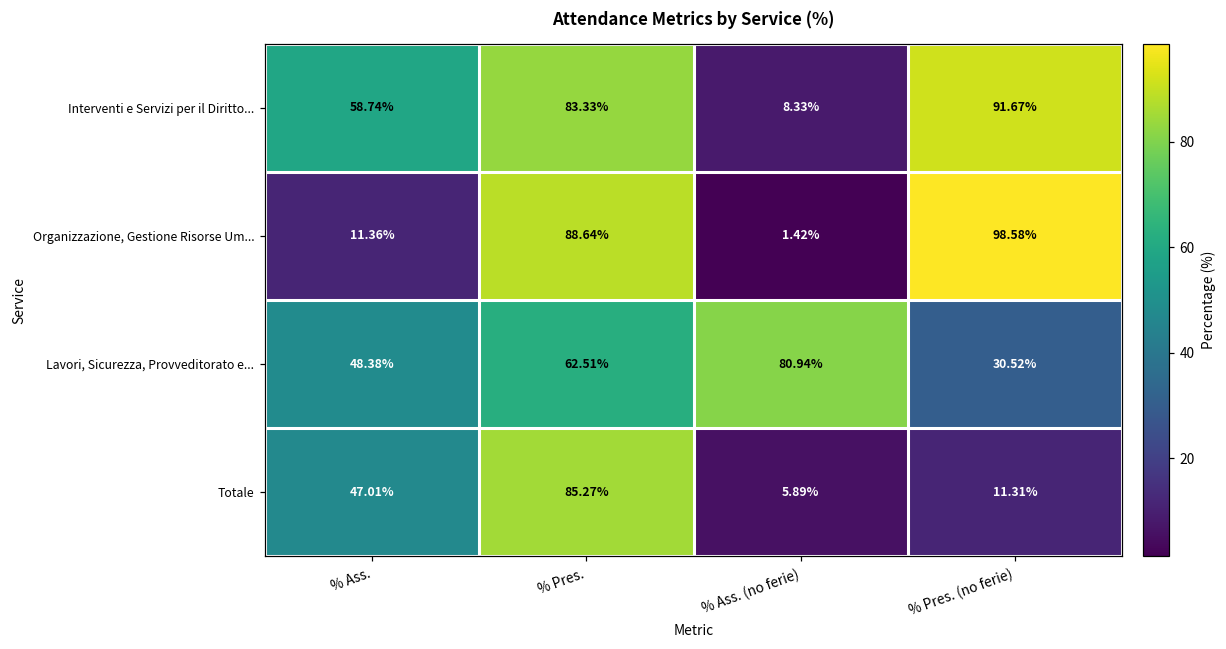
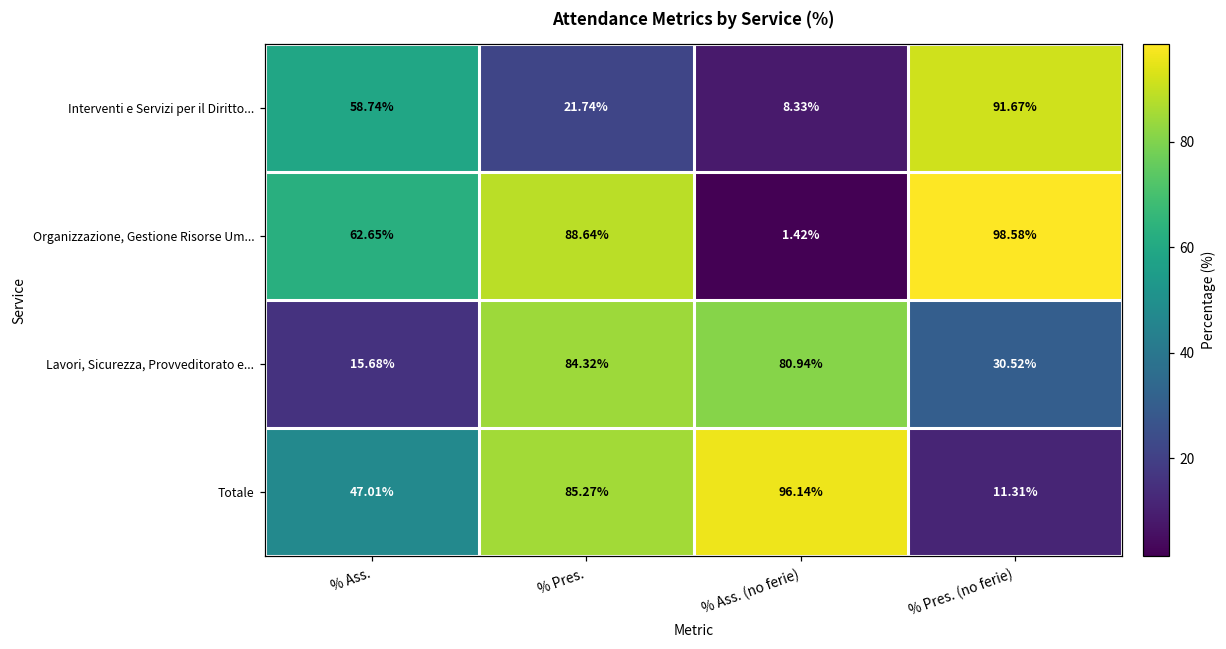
Interventi e Servizi per il Diritto..., % Pres.: 83.33% -> 21.74%
Organizzazione, Gestione Risorse Um..., % Ass.: 11.36% -> 62.65%
Lavori, Sicurezza, Provveditorato e..., % Ass.: 48.38% -> 15.68%
Lavori, Sicurezza, Provveditorato e..., % Pres.: 62.51% -> 84.32%
Totale, % Ass. (no ferie): 5.89% -> 96.14%
